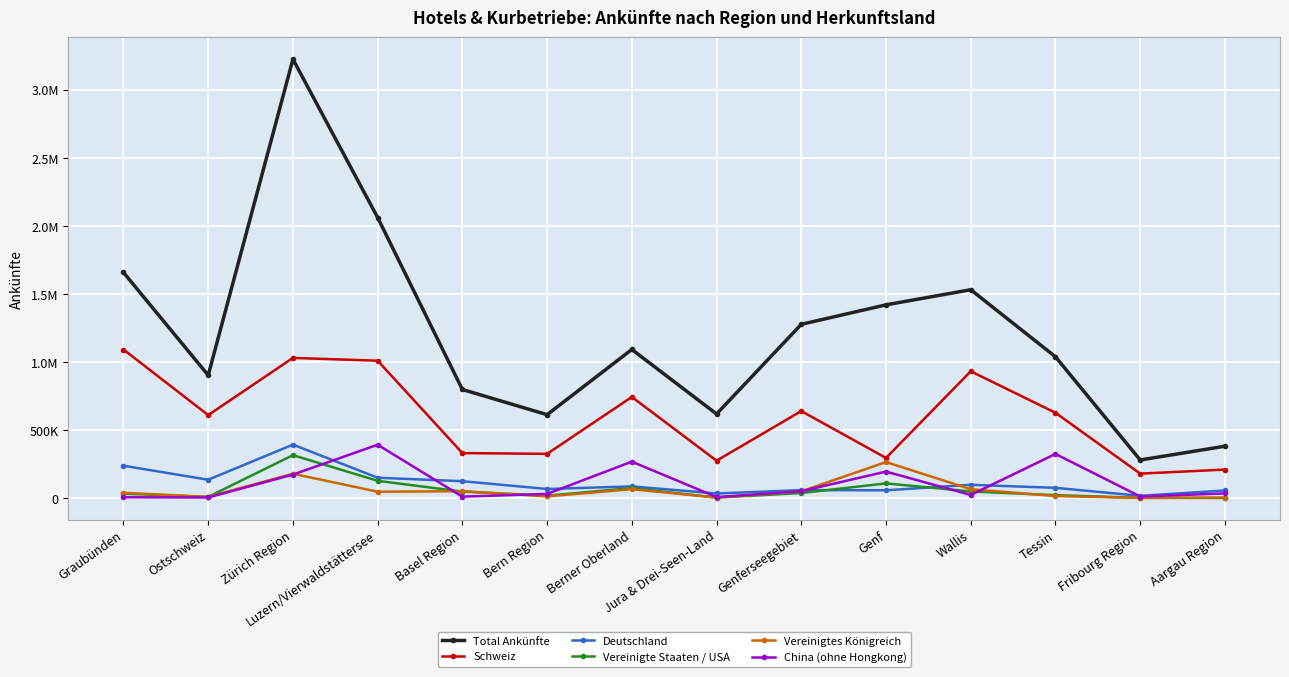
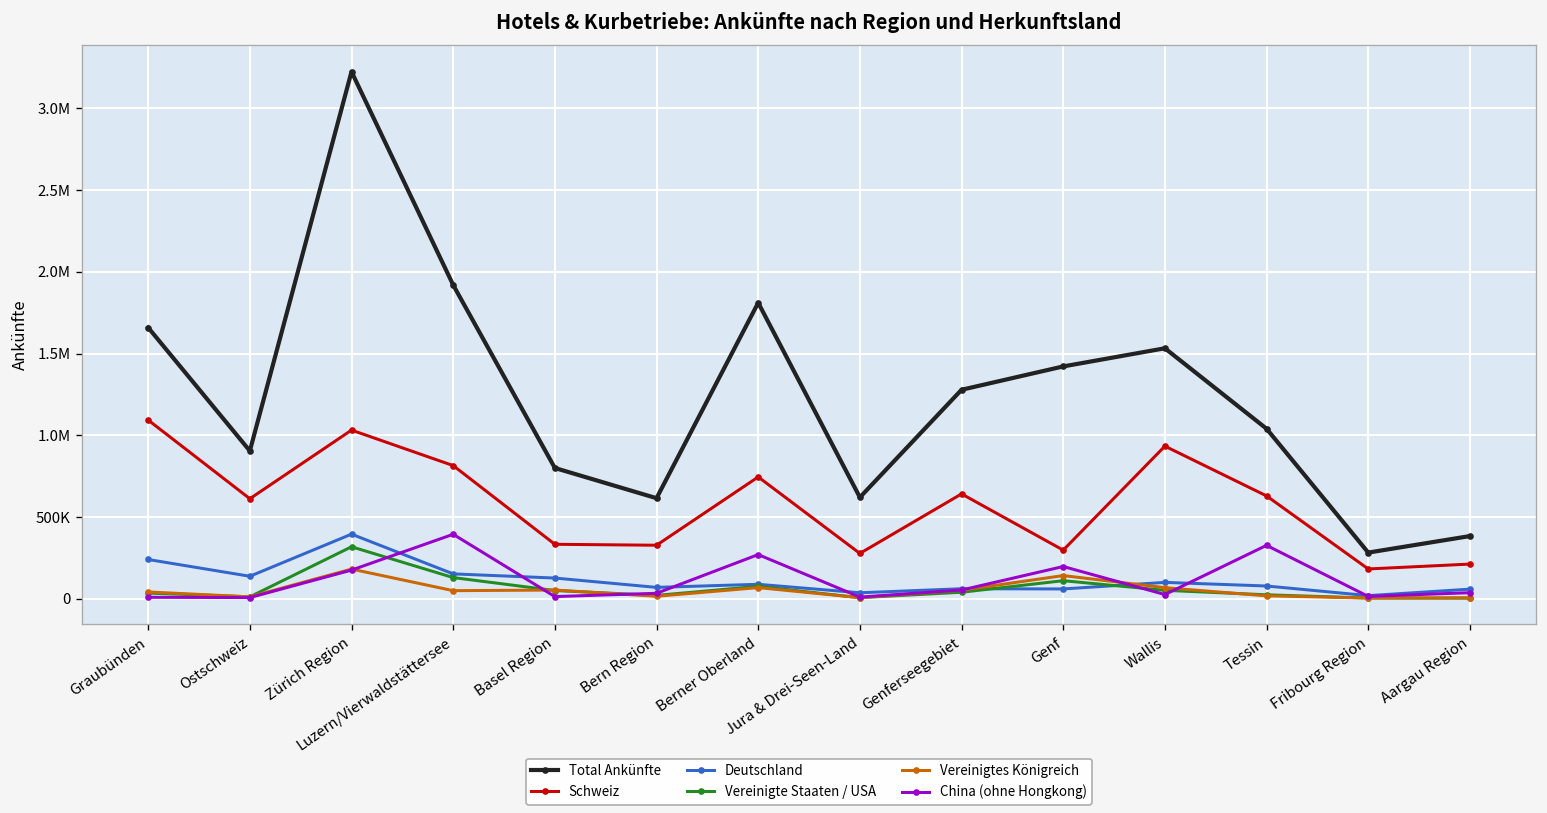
Total Ankünfte, Luzern/Vierwaldstättersee: 2060000 -> 1920000
Schweiz, Luzern/Vierwaldstättersee: 1010000 -> 810000
Total Ankünfte, Berner Oberland: 1090000 -> 1810000
Vereinigtes Königreich, Genf: 270000 -> 140000
